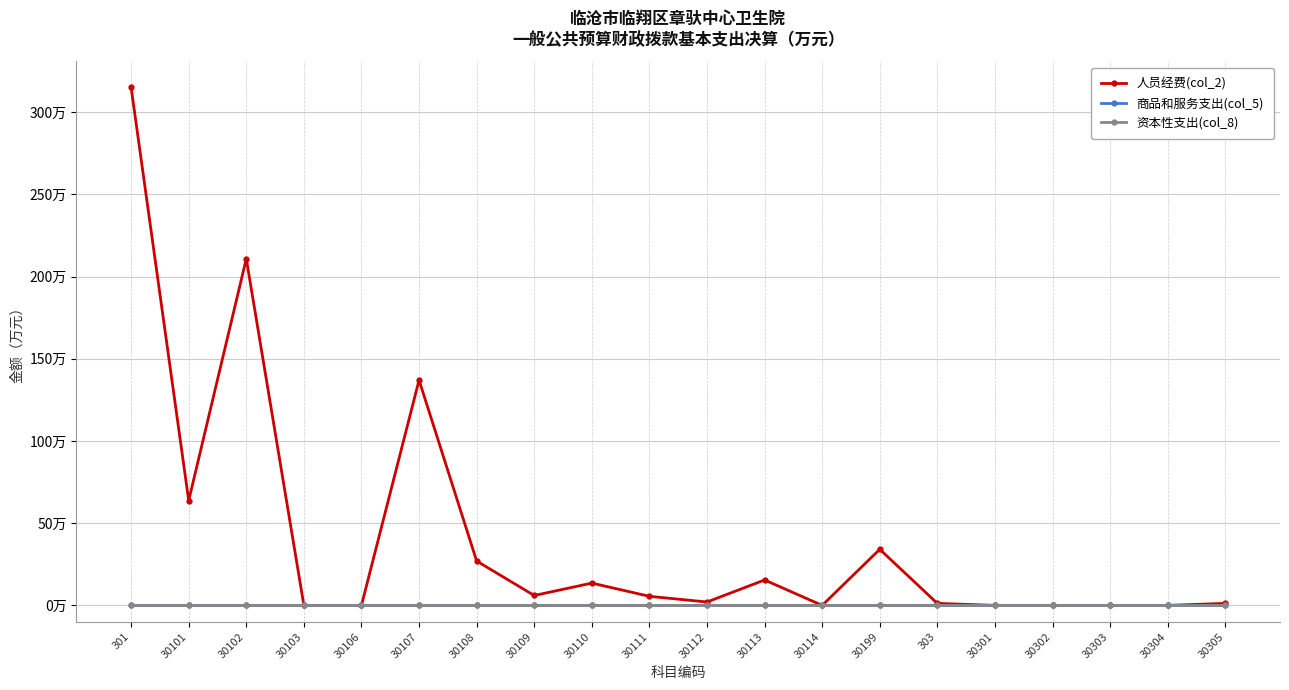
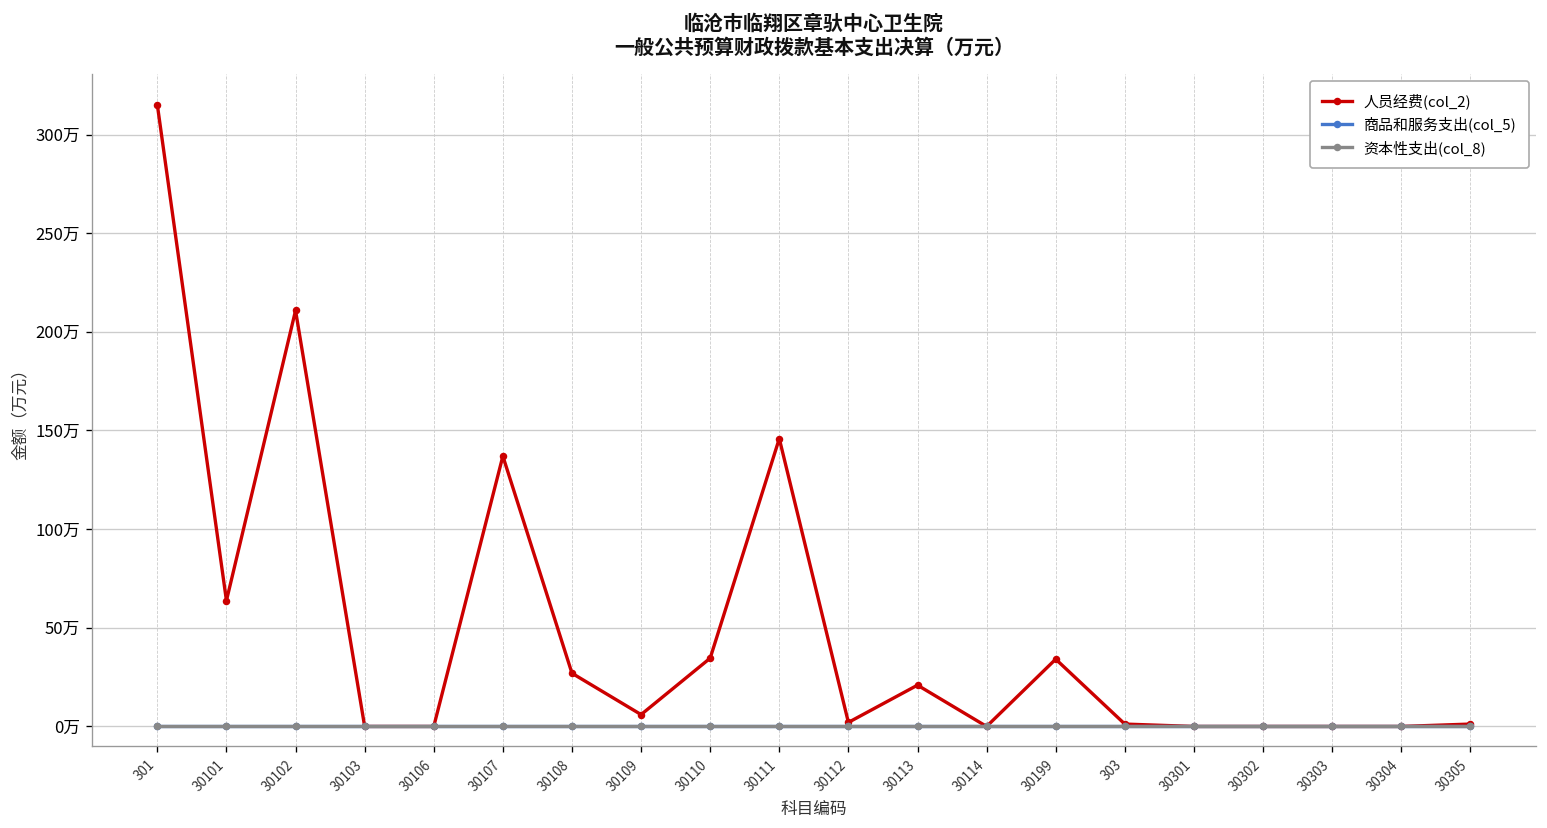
人员经费(col_2), 30110: 14万 -> 35万
人员经费(col_2), 30111: 6万 -> 146万
人员经费(col_2), 30113: 15万 -> 21万
